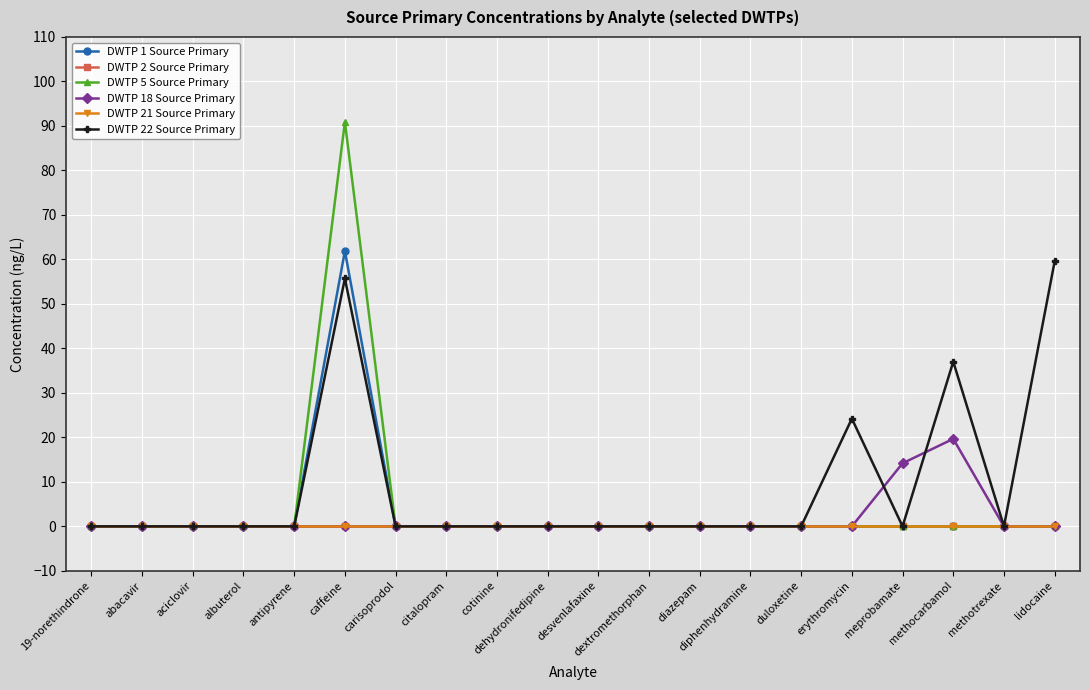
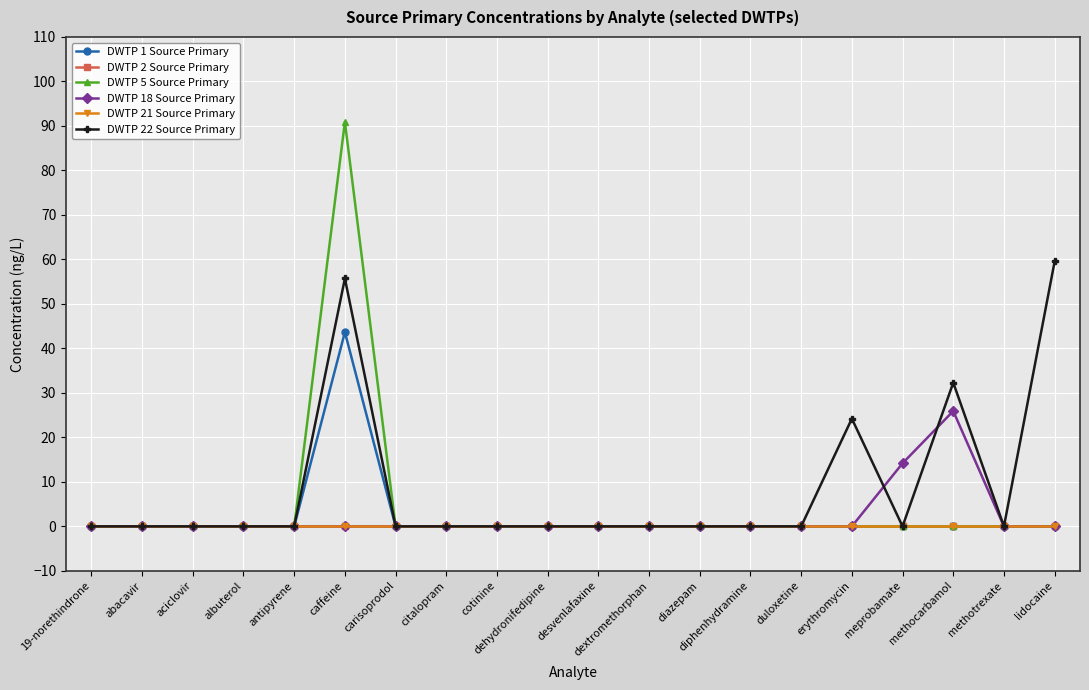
DWTP 1 Source Primary, caffeine: 62 -> 44
DWTP 18 Source Primary, methocarbamol: 20 -> 26
DWTP 22 Source Primary, methocarbamol: 37 -> 32
